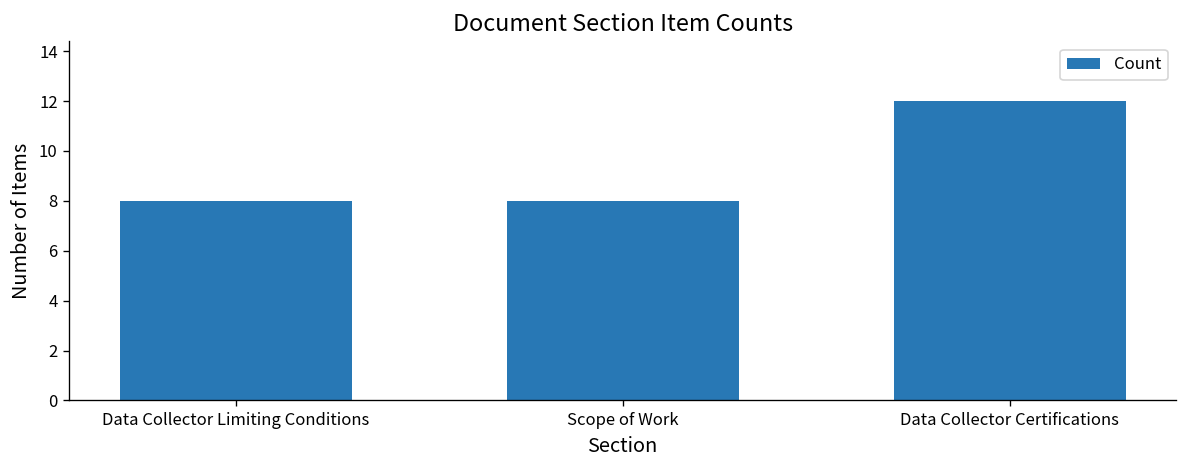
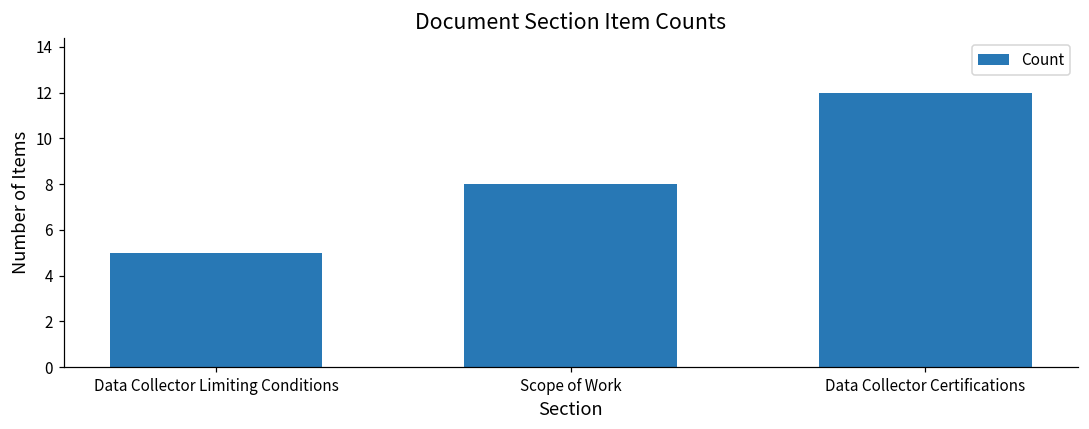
Data Collector Limiting Conditions: 8 -> 5
